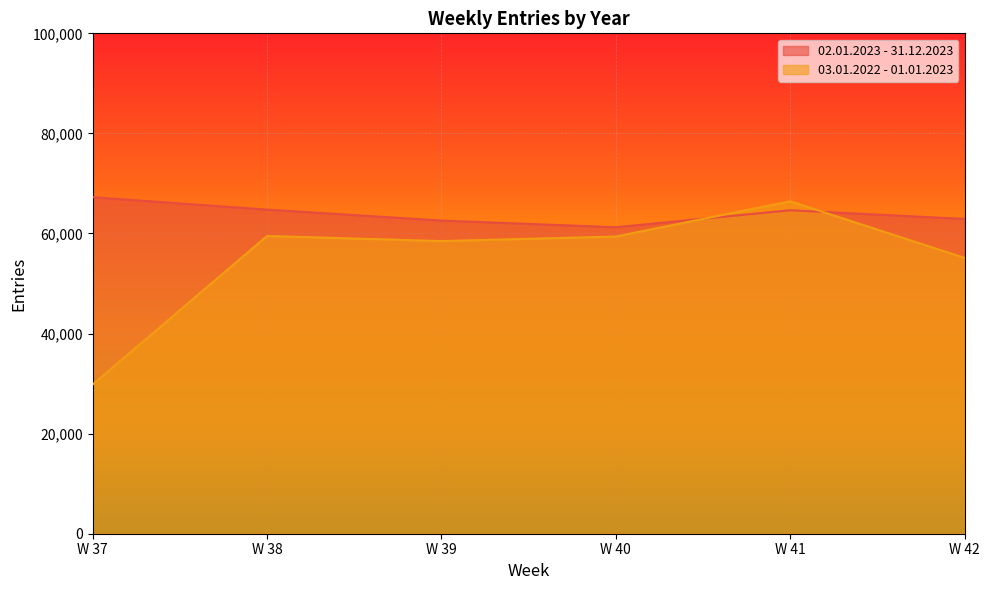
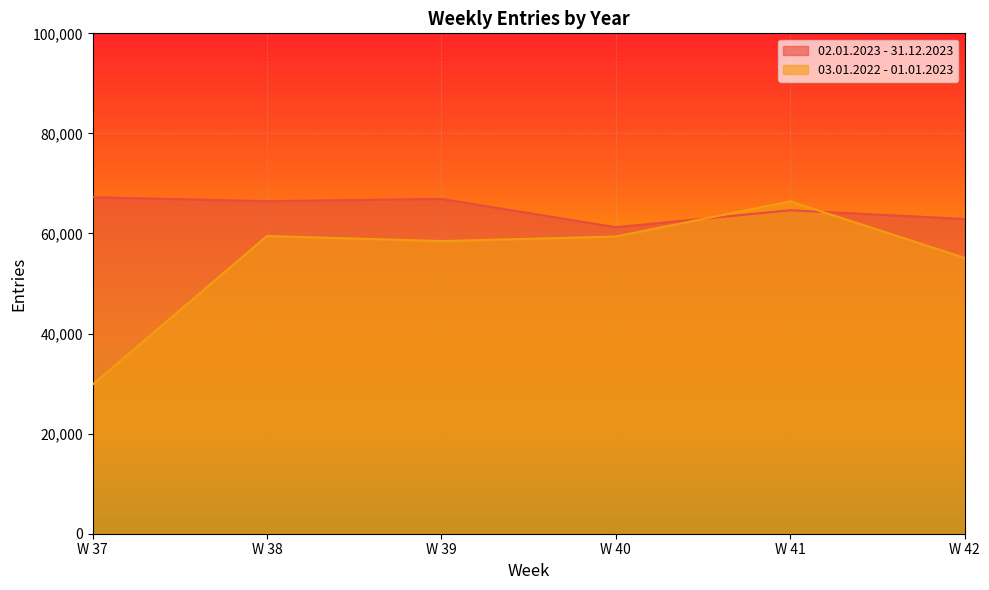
02.01.2023 - 31.12.2023, W 38: 65,000 -> 66,000
02.01.2023 - 31.12.2023, W 39: 63,000 -> 67,000
